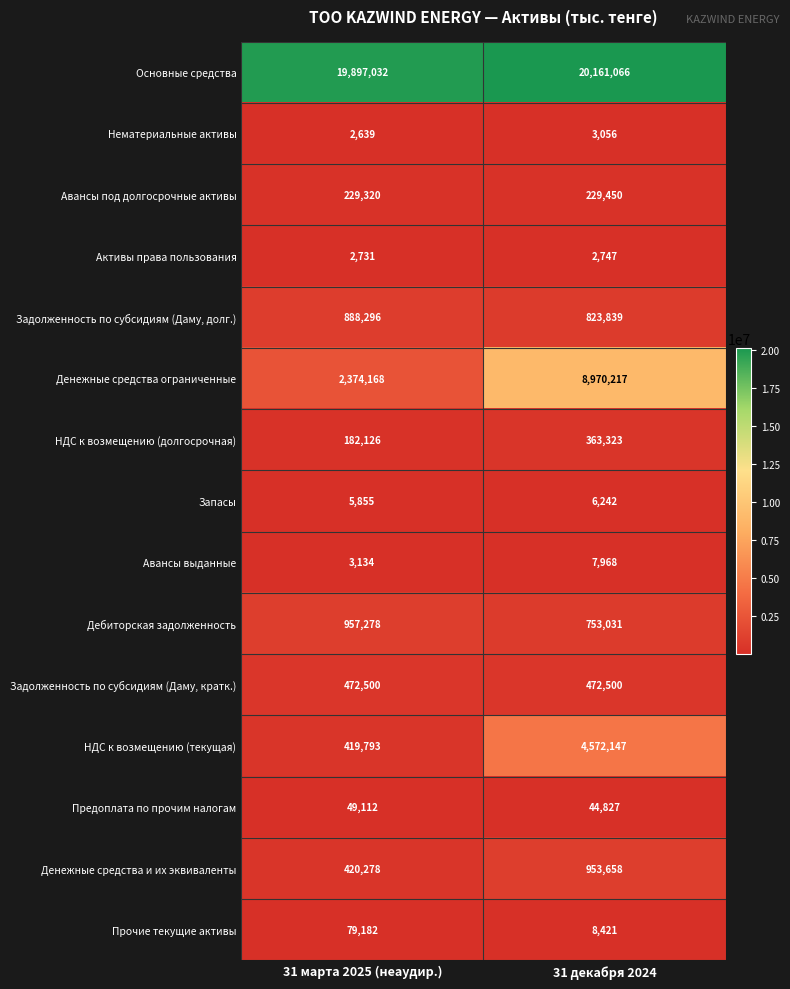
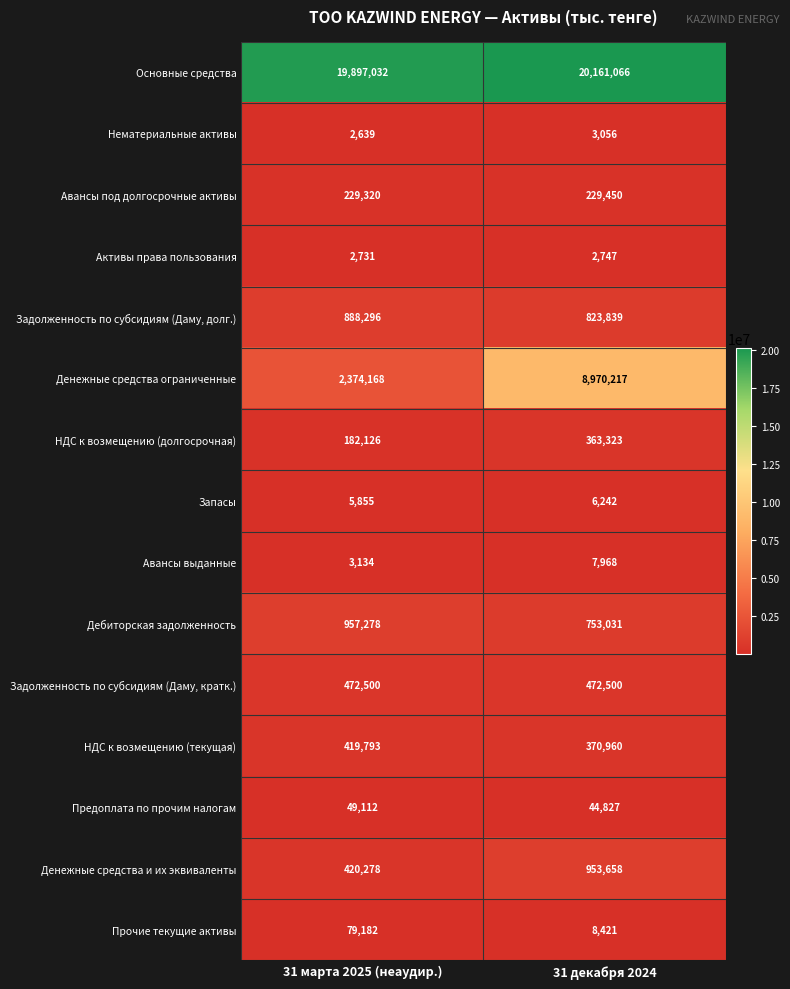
НДС к возмещению (текущая), 31 декабря 2024: 4,572,147 -> 370,960
